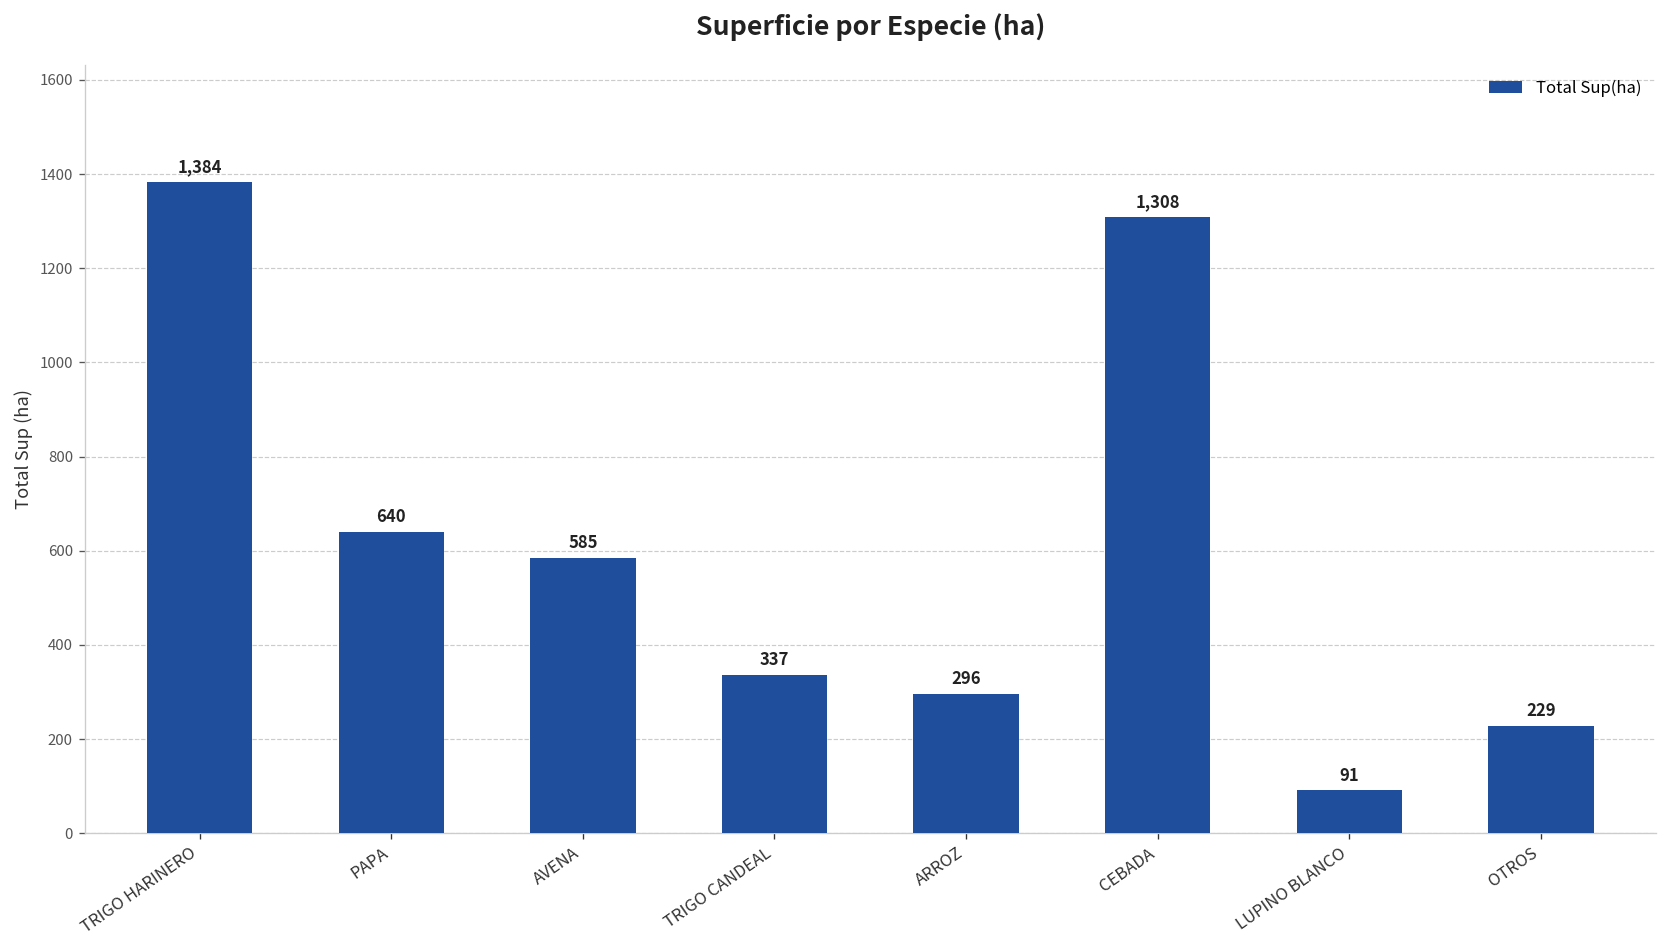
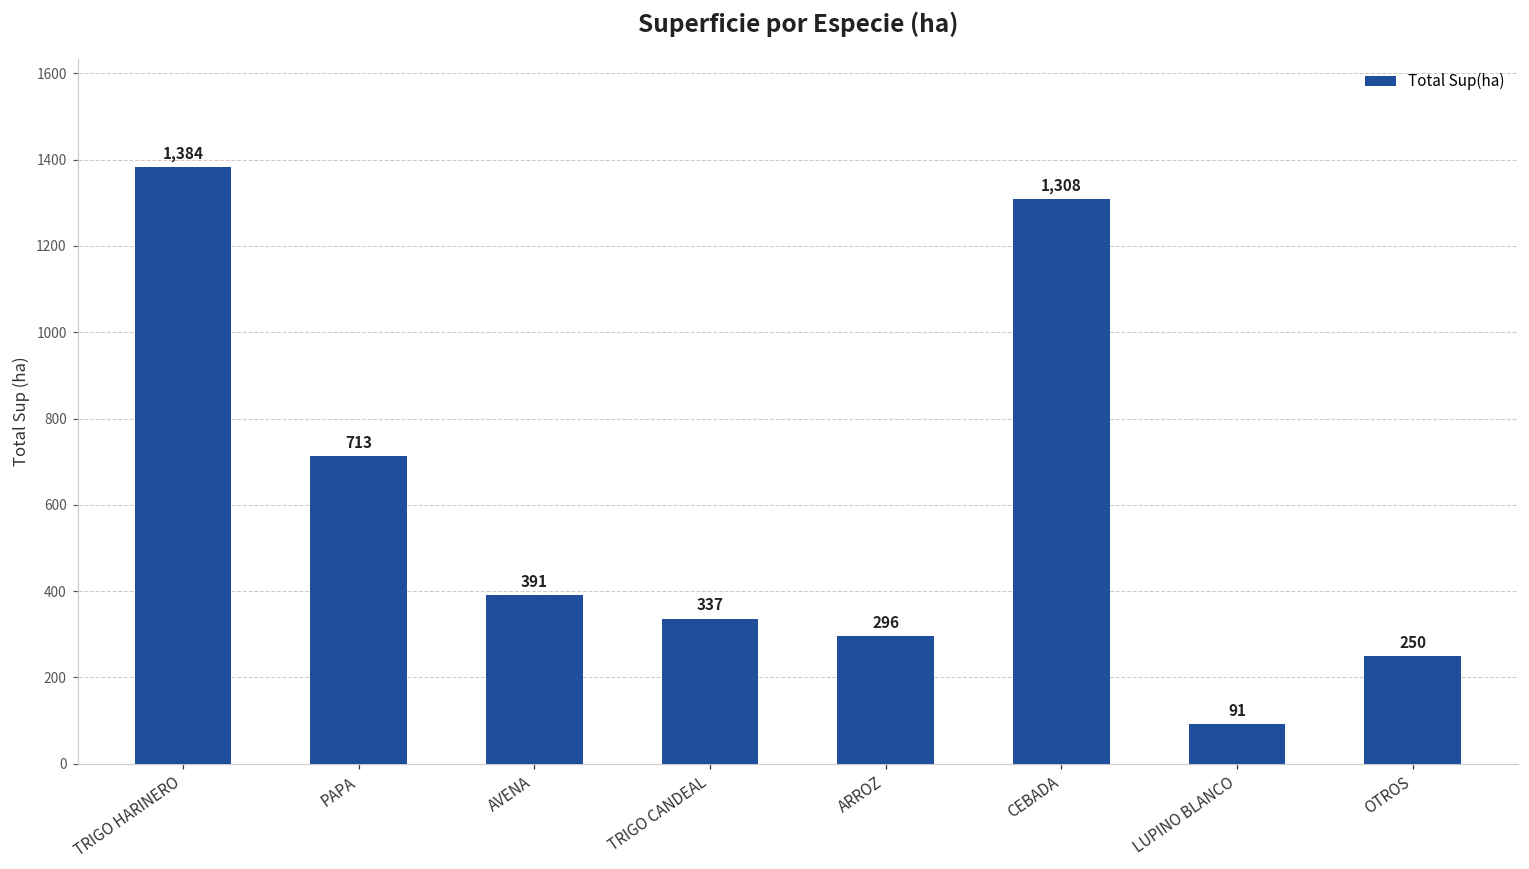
PAPA: 640 -> 713
AVENA: 585 -> 391
OTROS: 229 -> 250
